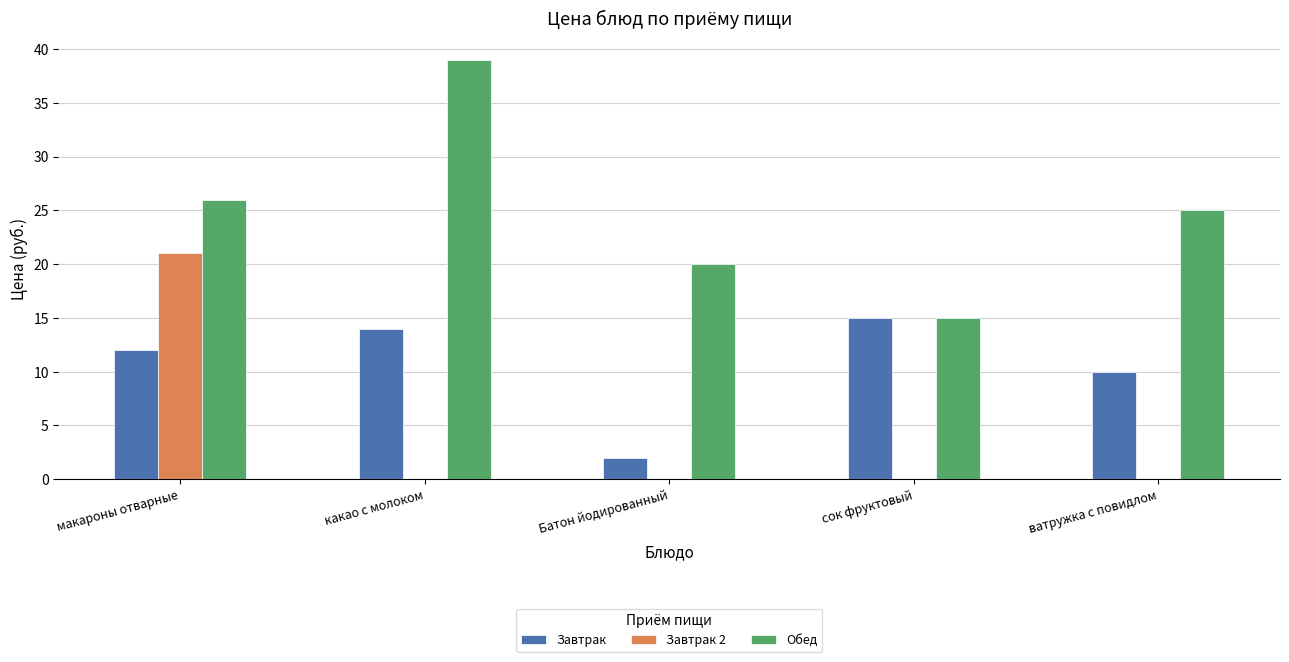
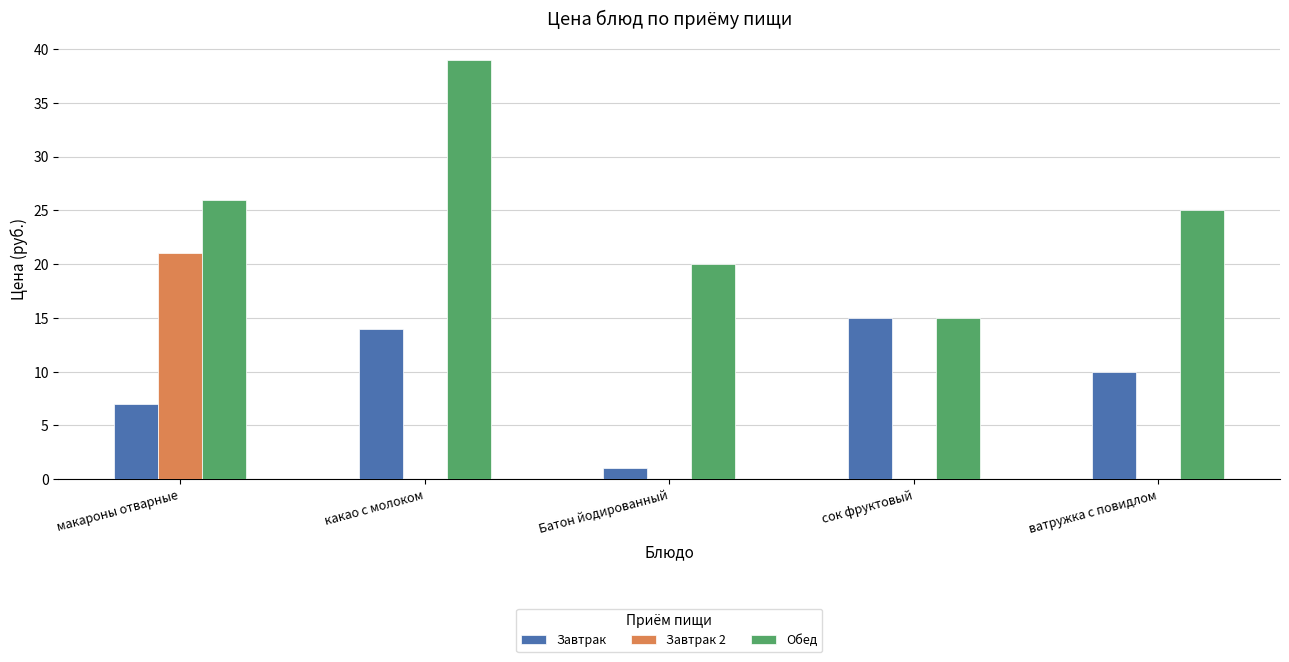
Завтрак, макароны отварные: 12 -> 7
Завтрак, Батон йодированный: 2 -> 1
